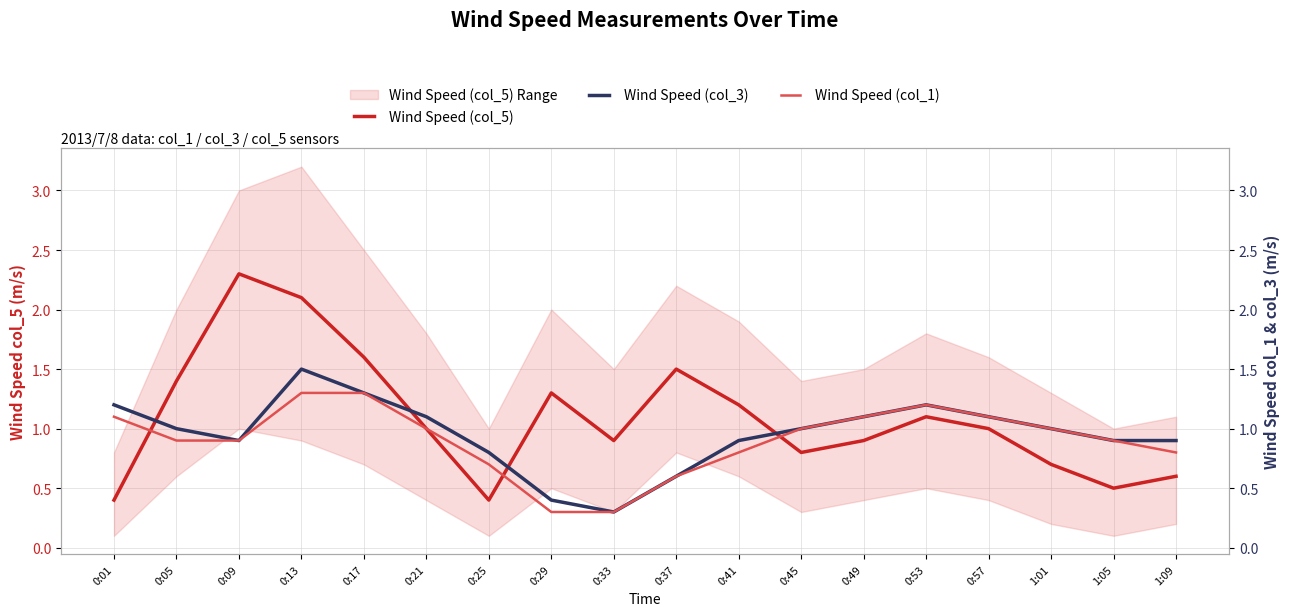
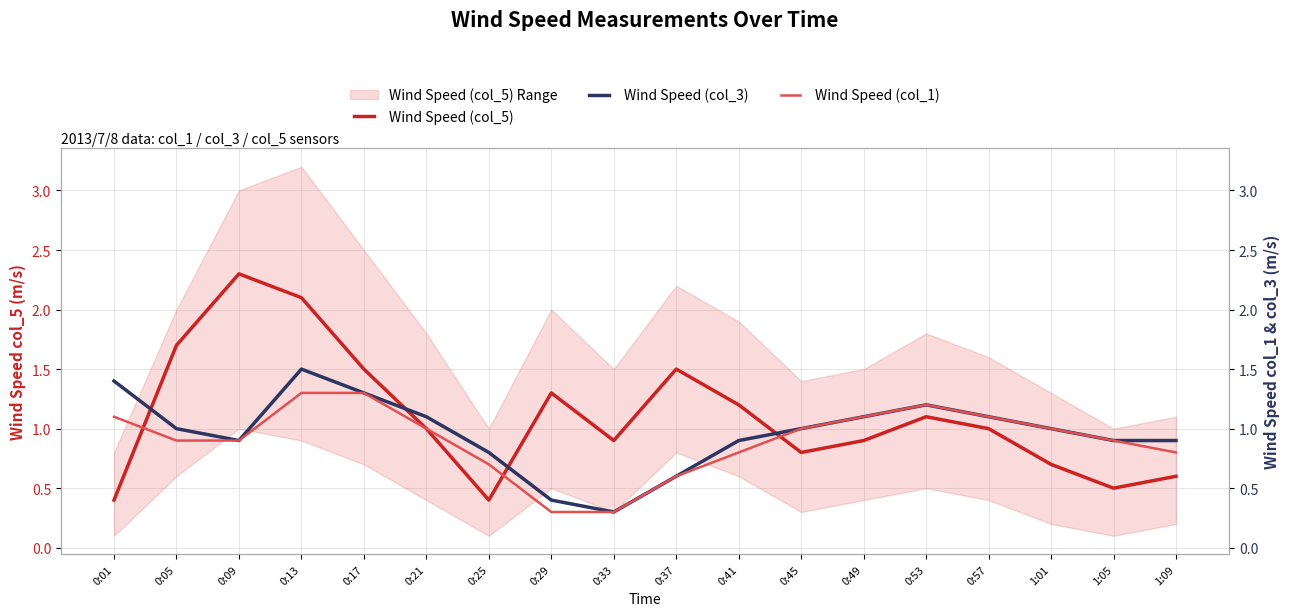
Wind Speed (col_3), 0:01: 1.2 -> 1.4
Wind Speed (col_5), 0:05: 1.4 -> 1.7
Wind Speed (col_5), 0:17: 1.6 -> 1.5
